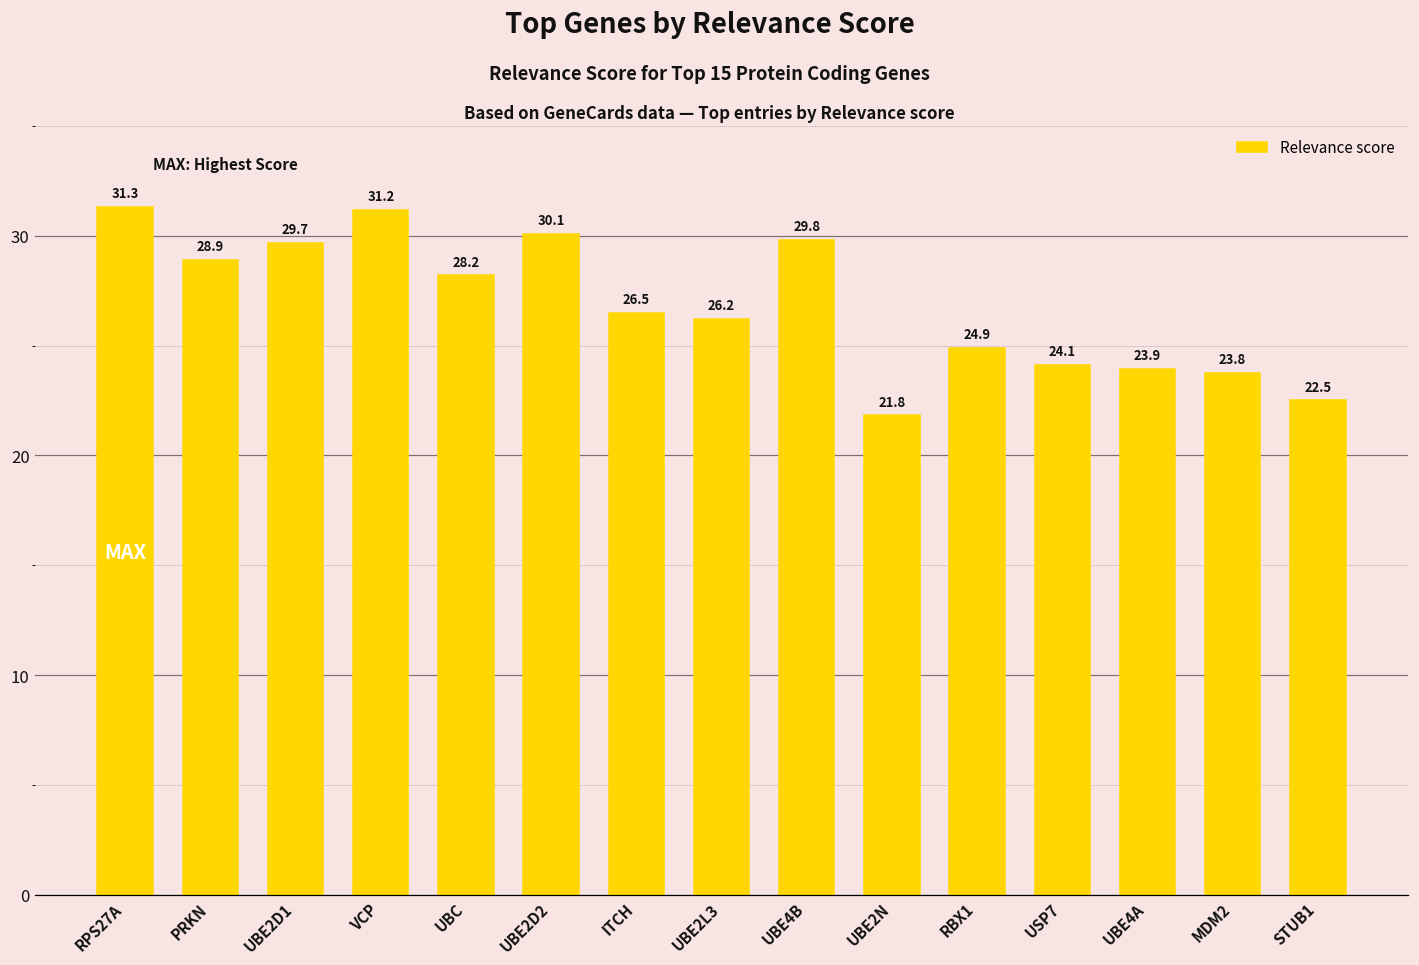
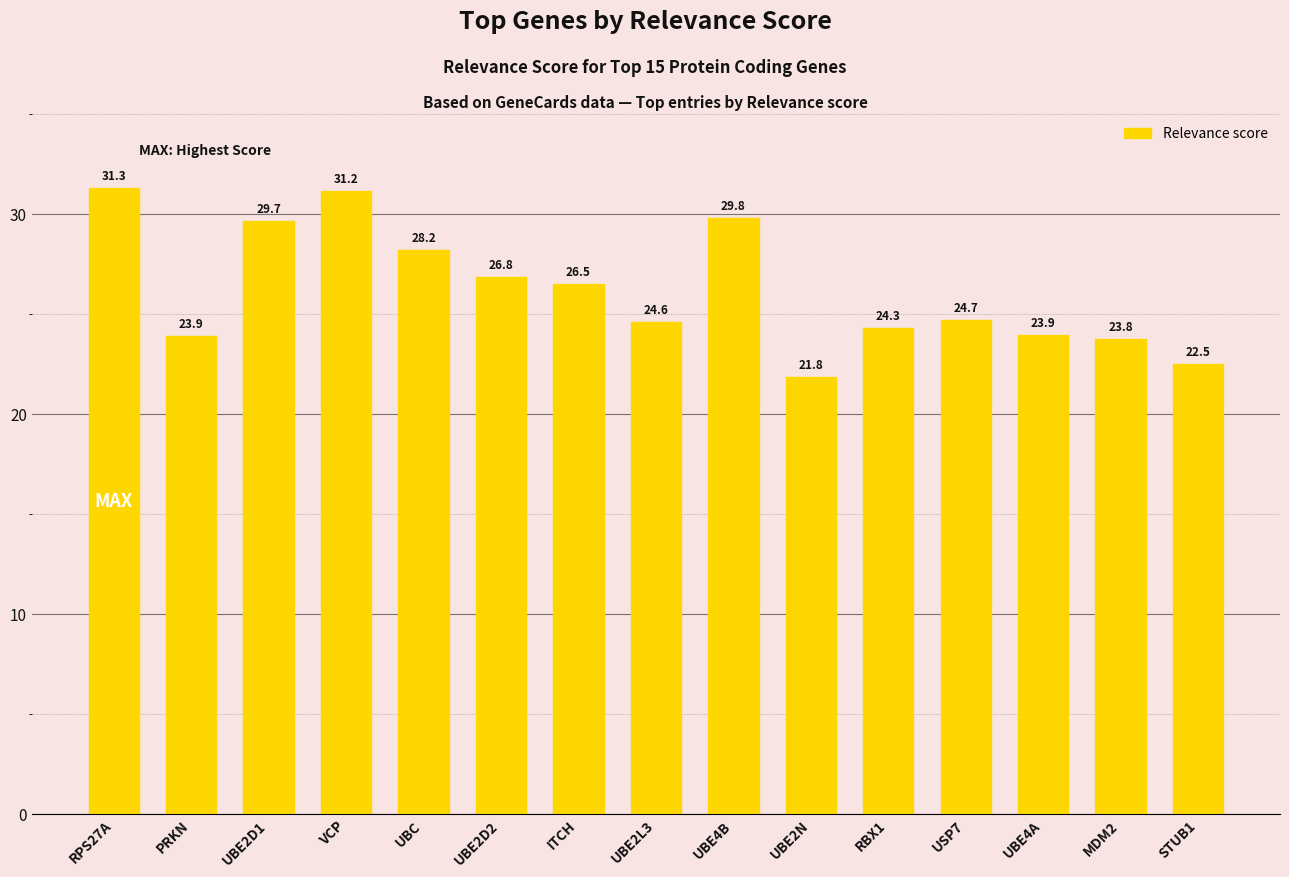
PRKN: 28.9 -> 23.9
UBE2D2: 30.1 -> 26.8
UBE2L3: 26.2 -> 24.6
RBX1: 24.9 -> 24.3
USP7: 24.1 -> 24.7
